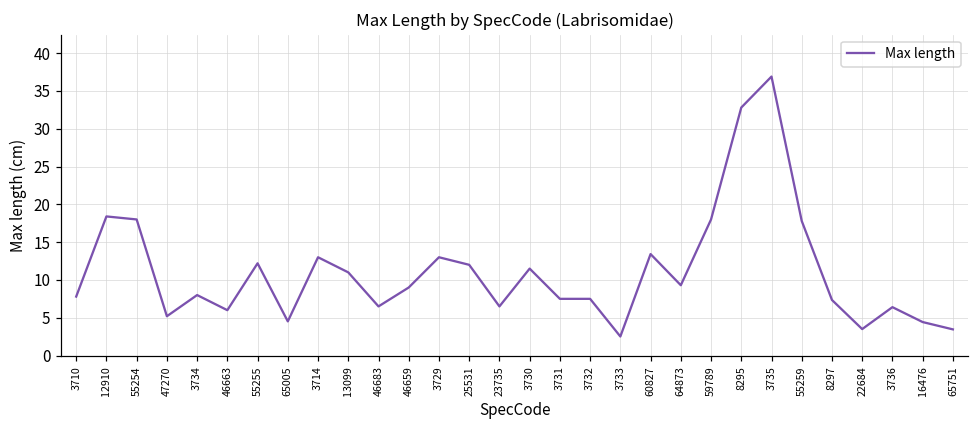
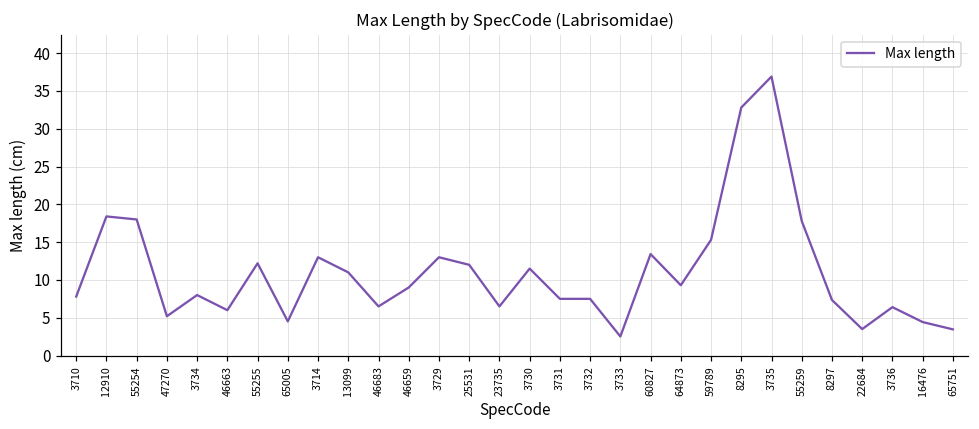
59789: 18 -> 15
